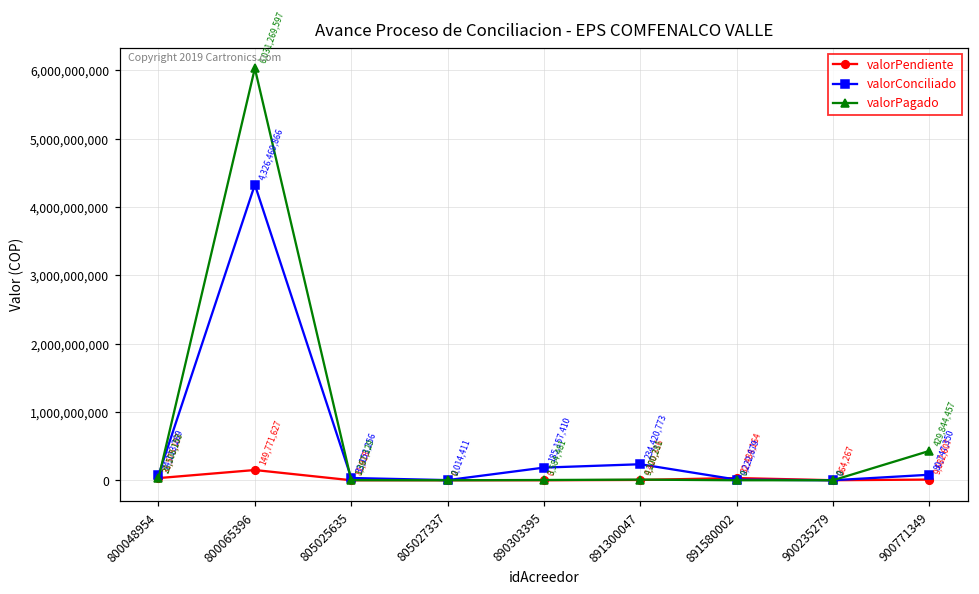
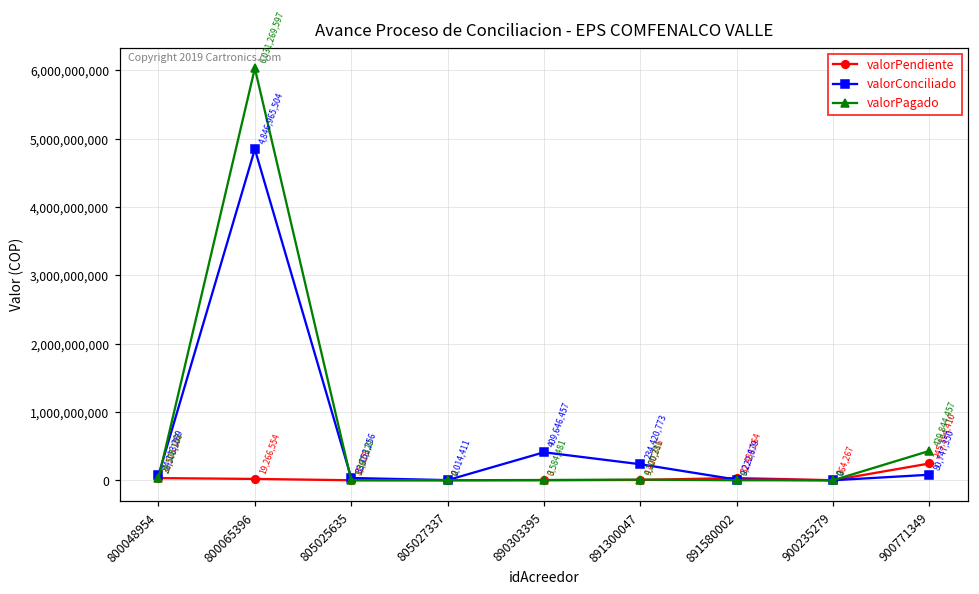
valorPendiente, 800065396: 149,771,627 -> 19,266,554
valorConciliado, 800065396: 4,326,469,866 -> 4,846,965,504
valorConciliado, 890303395: 185,157,410 -> 409,646,457
valorPendiente, 900771349: 9,682,607 -> 245,394,410
